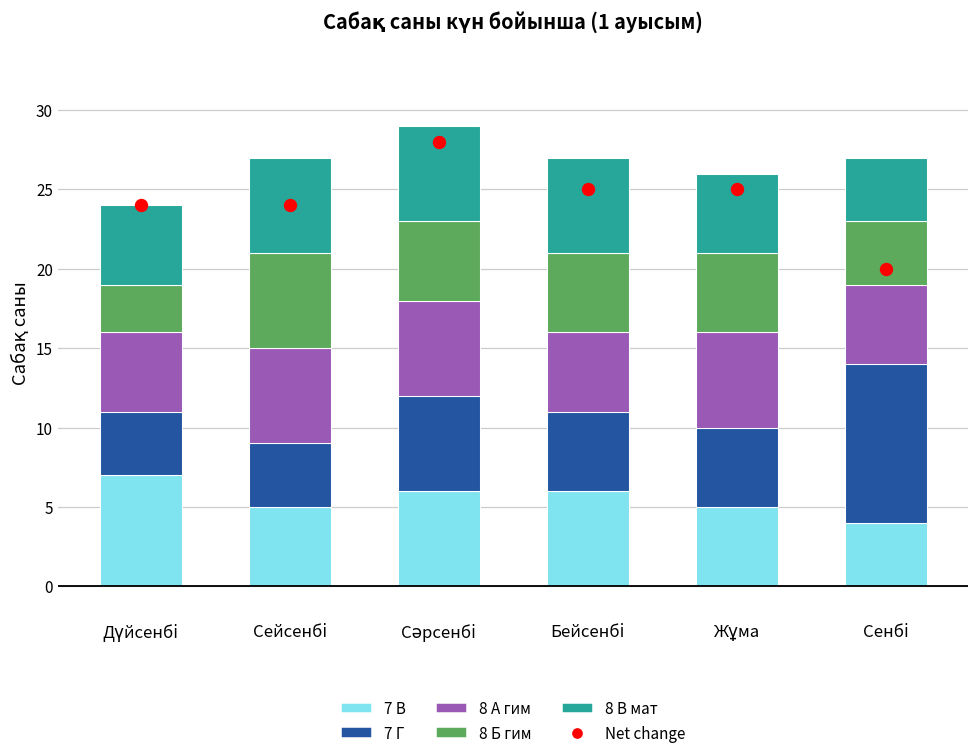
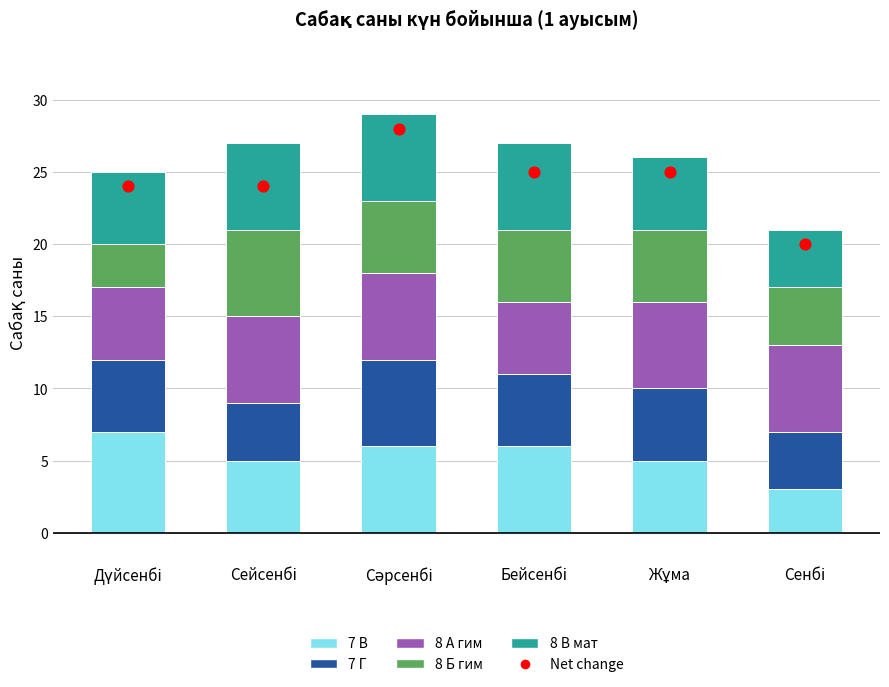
7 Г, Дүйсенбі: 4 -> 5
7 В, Сенбі: 4 -> 3
7 Г, Сенбі: 10 -> 4
8 А гим, Сенбі: 5 -> 6
